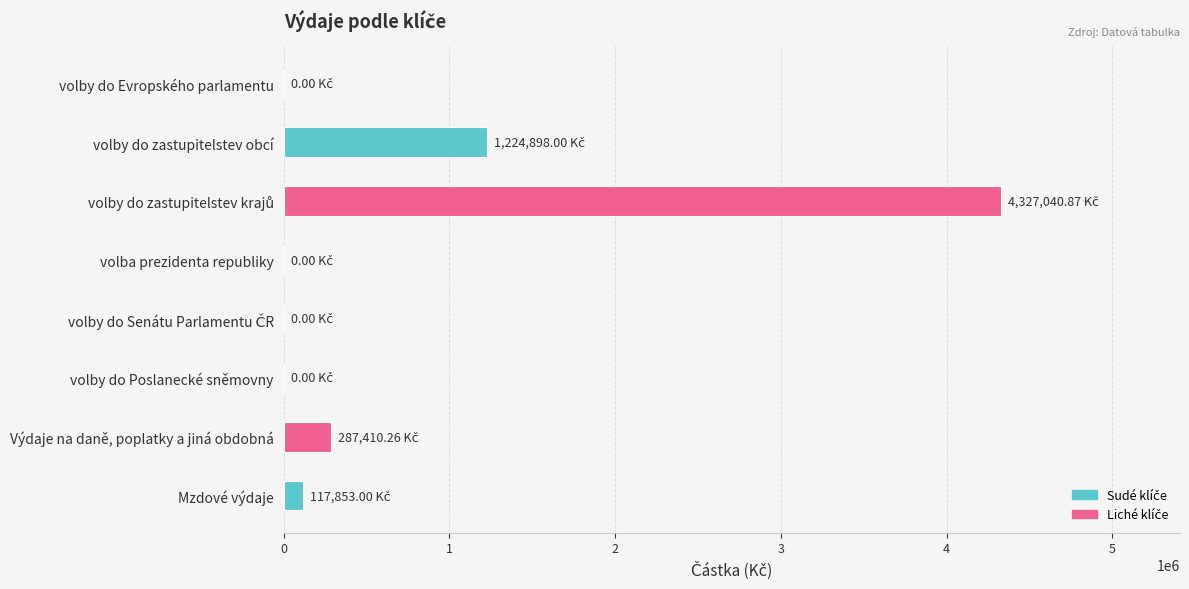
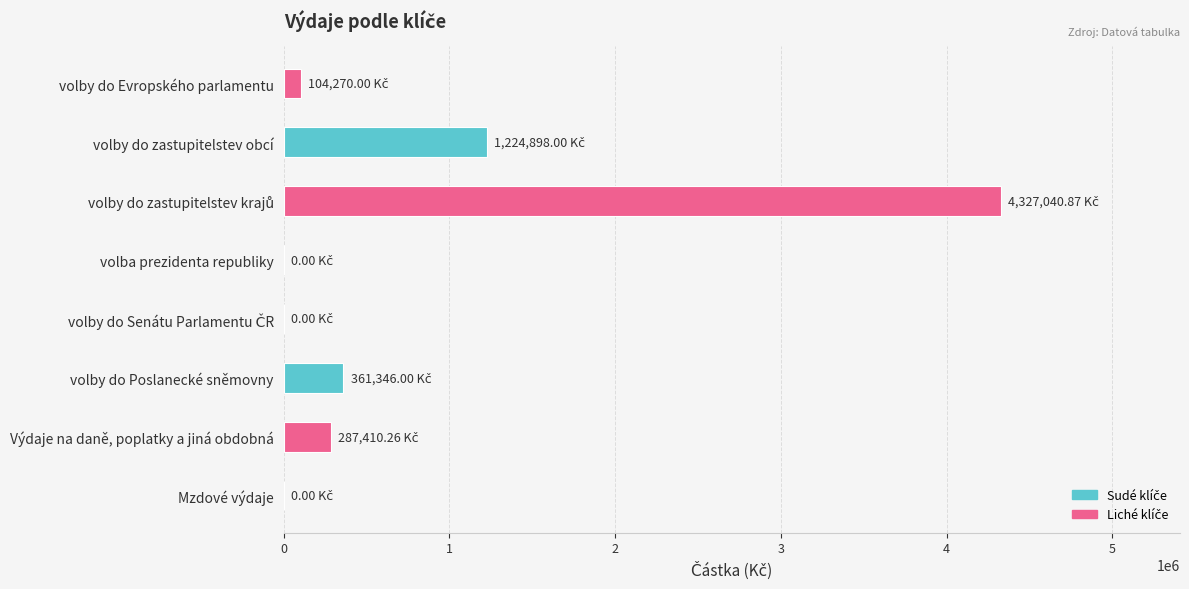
volby do Evropského parlamentu: 0.00 -> 104,270.00
volby do Poslanecké sněmovny: 0.00 -> 361,346.00
Mzdové výdaje: 117,853.00 -> 0.00
